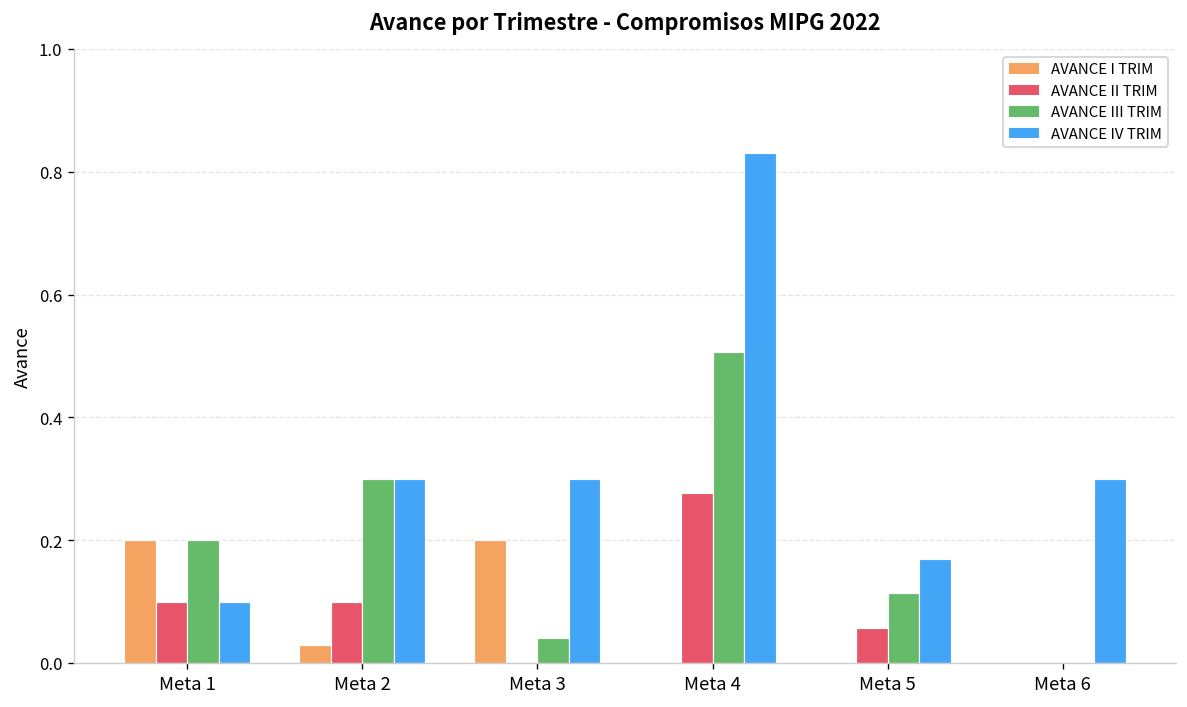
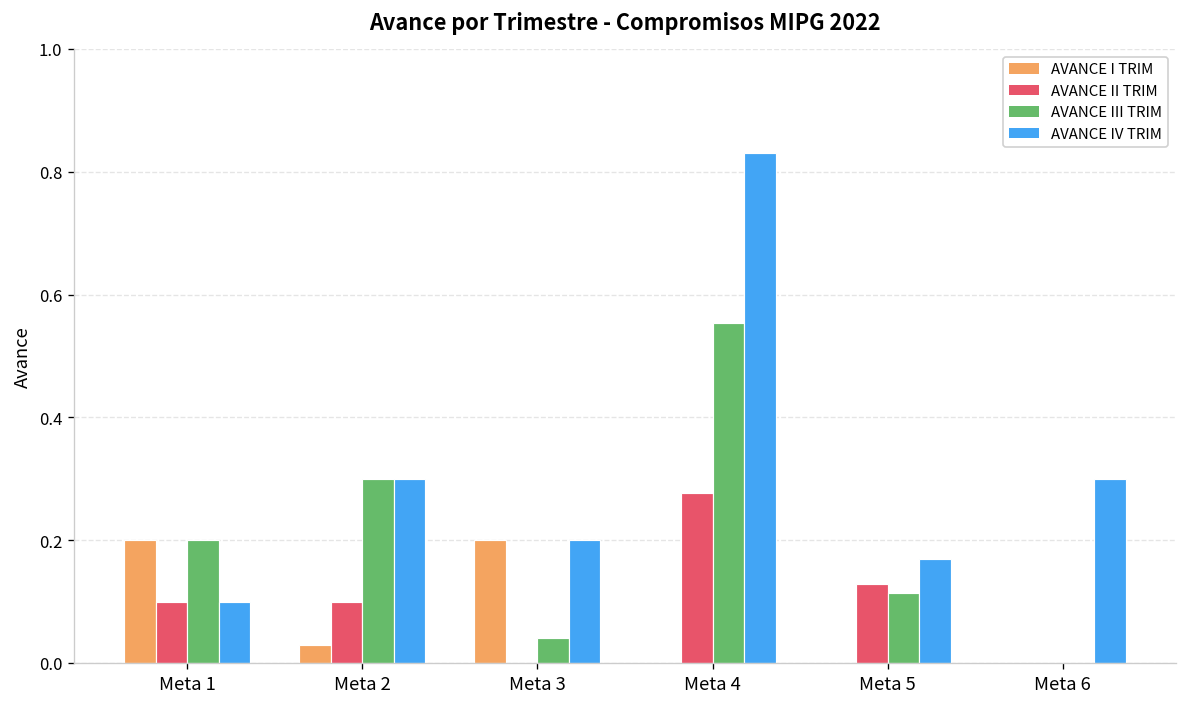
AVANCE IV TRIM, Meta 3: 0.3 -> 0.2
AVANCE III TRIM, Meta 4: 0.51 -> 0.55
AVANCE II TRIM, Meta 5: 0.06 -> 0.13
